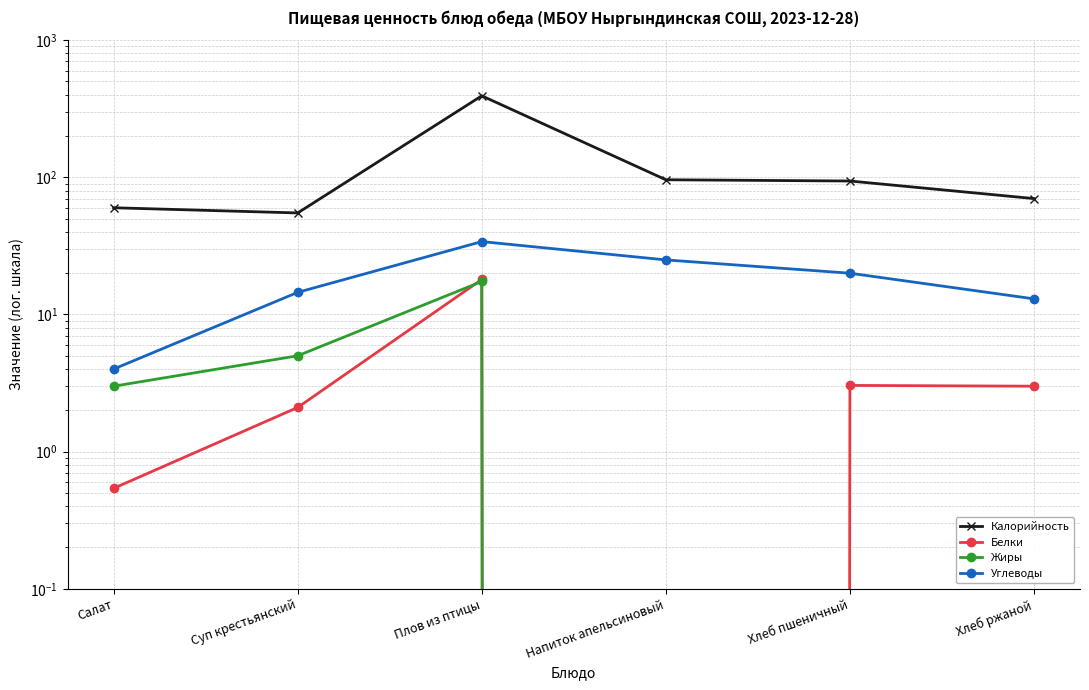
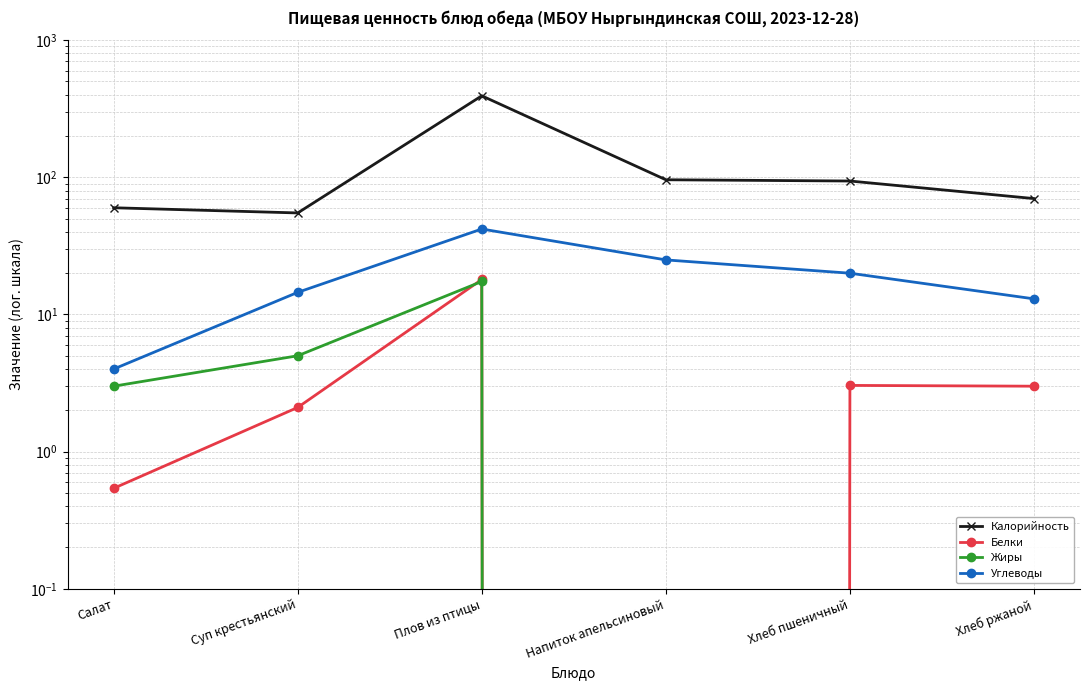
Углеводы, Плов из птицы: 34 -> 42
